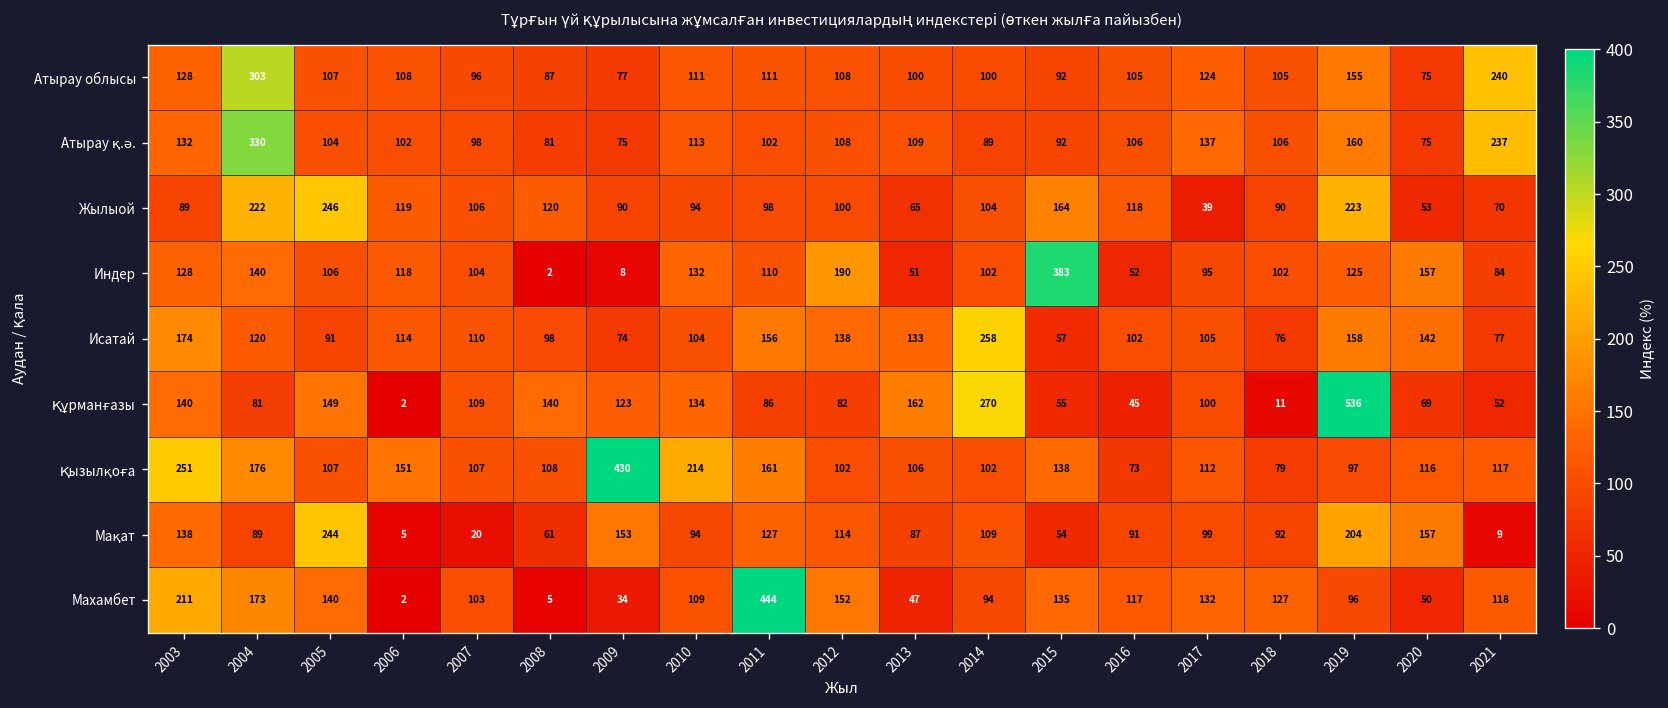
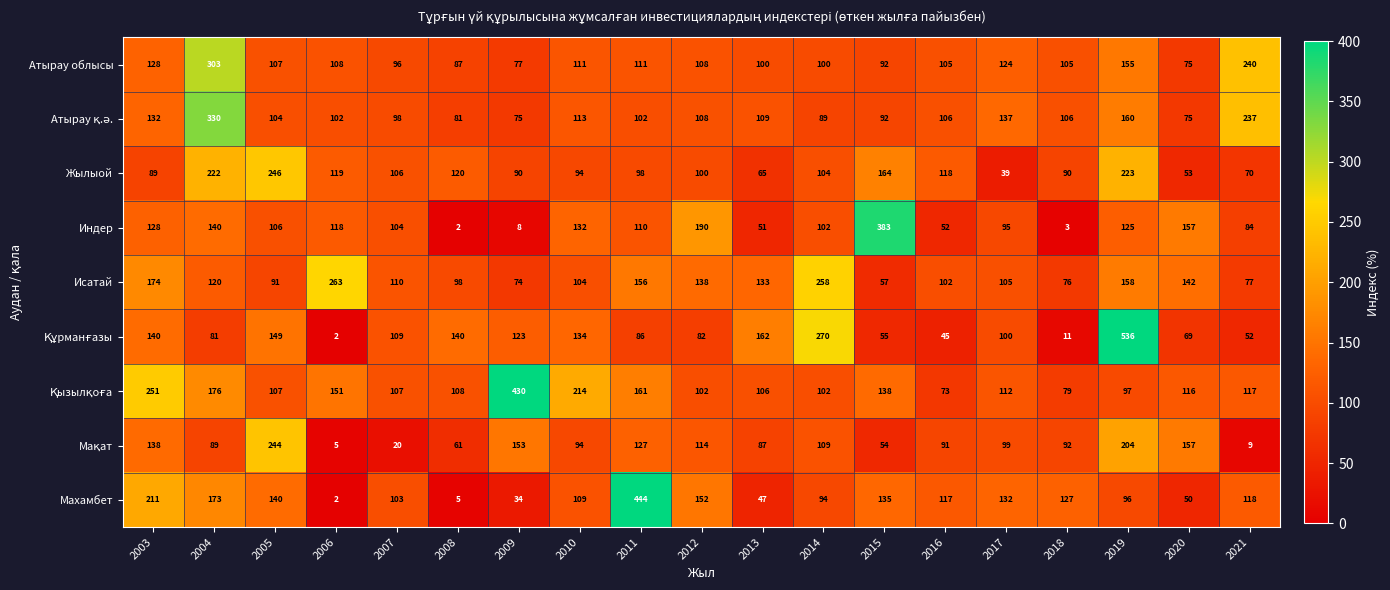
Индер, 2018: 102 -> 3
Исатай, 2006: 114 -> 263
